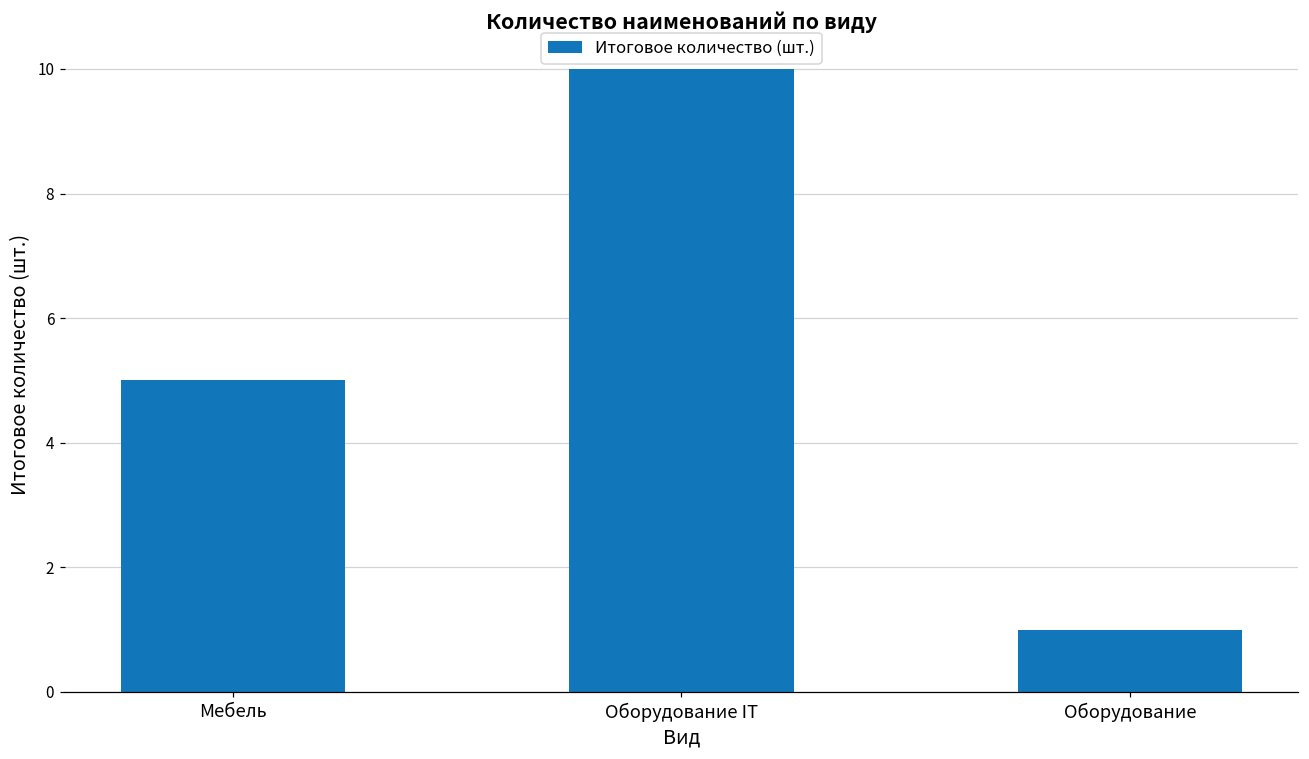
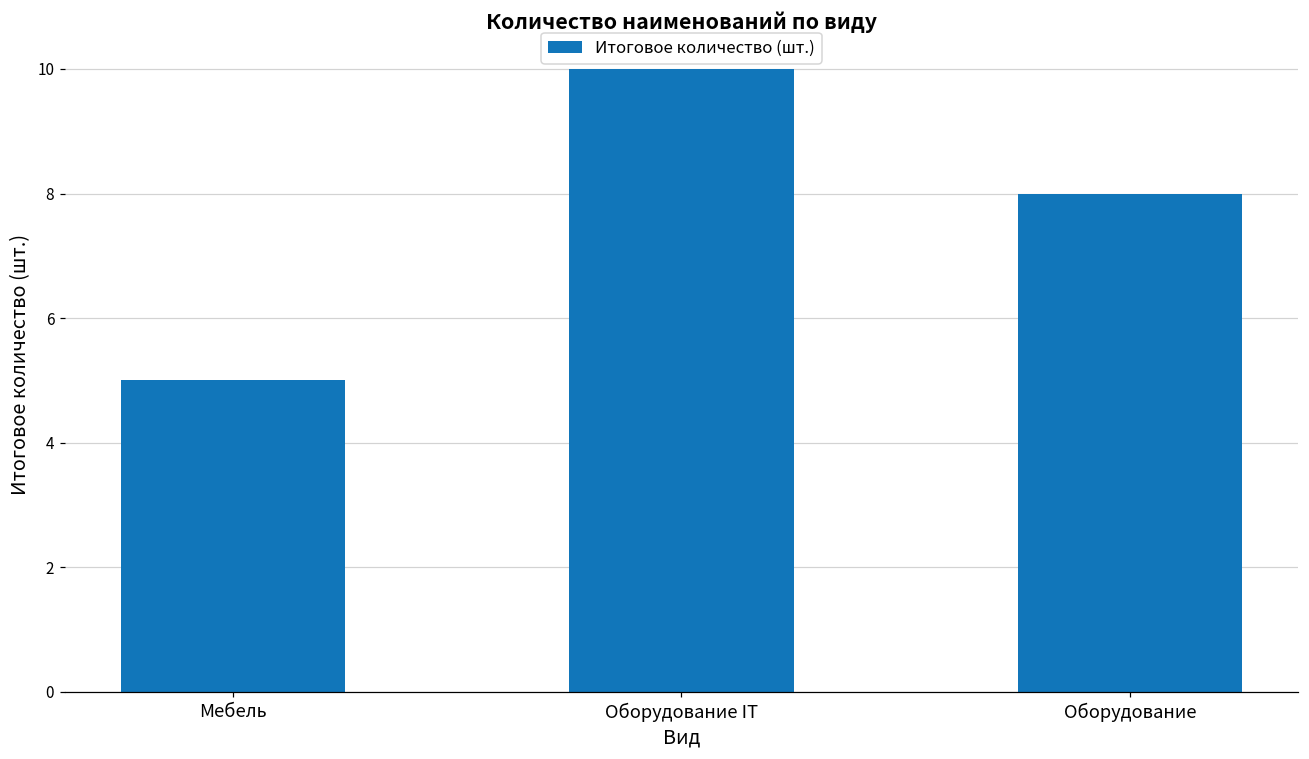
Оборудование: 1 -> 8
